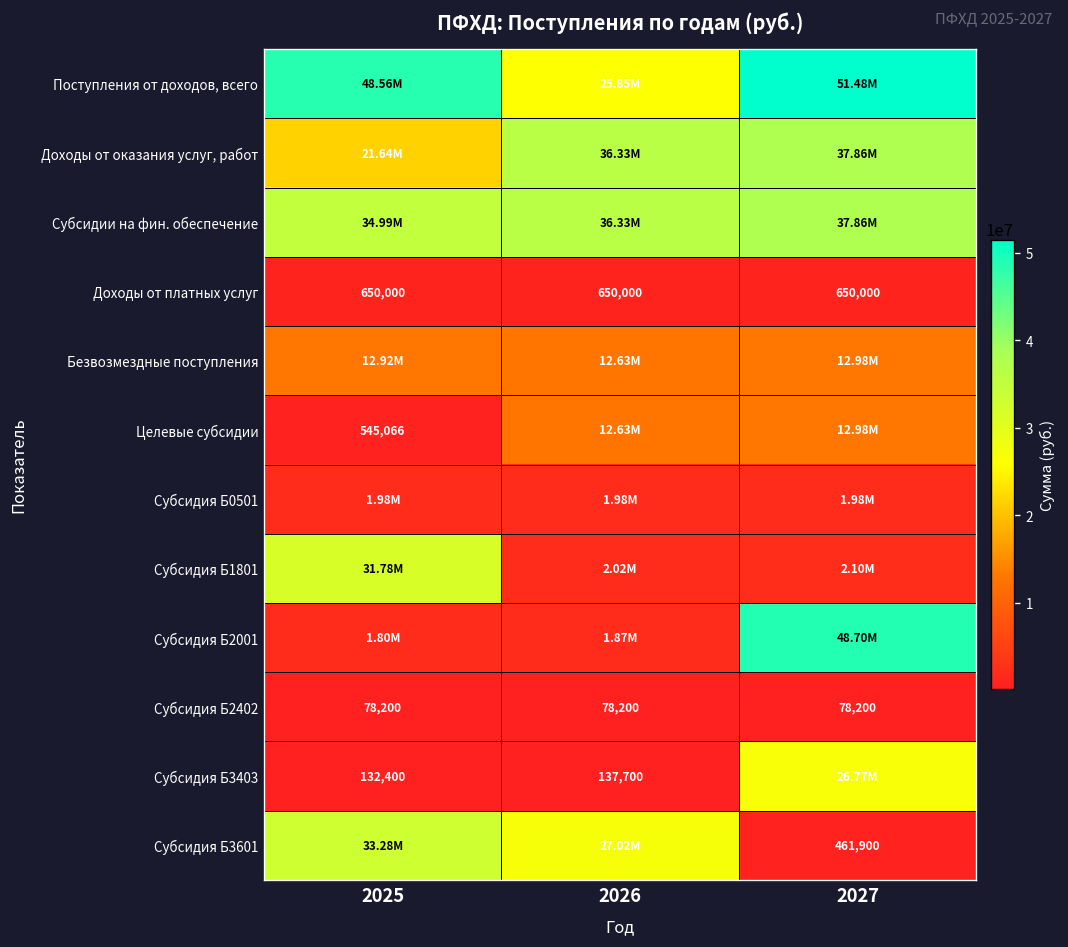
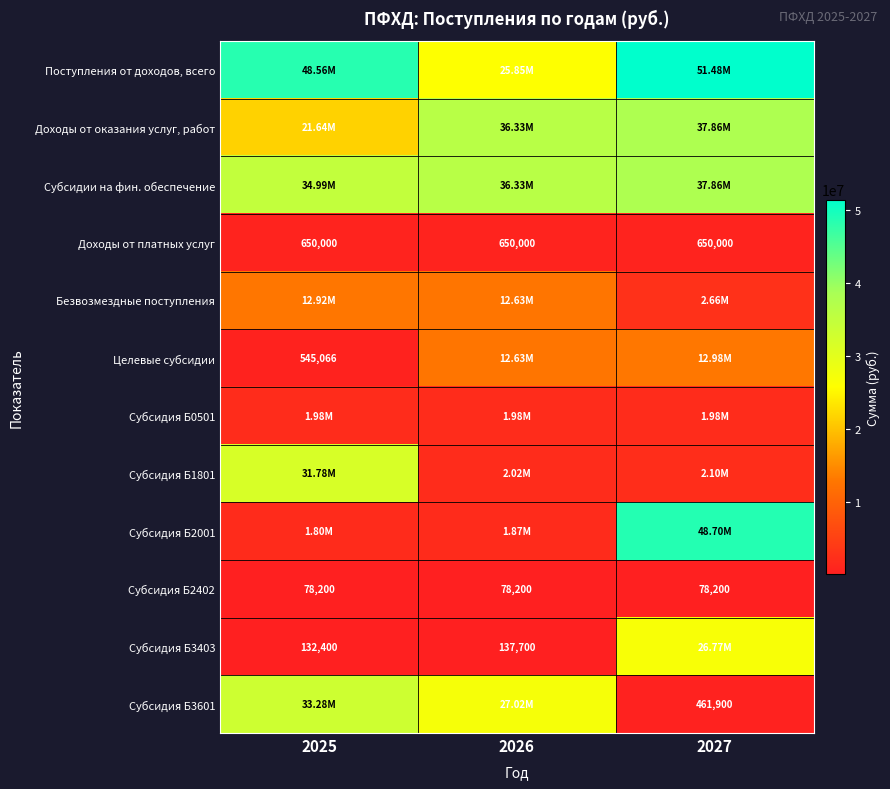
Безвозмездные поступления, 2027: 12.98M -> 2.66M
